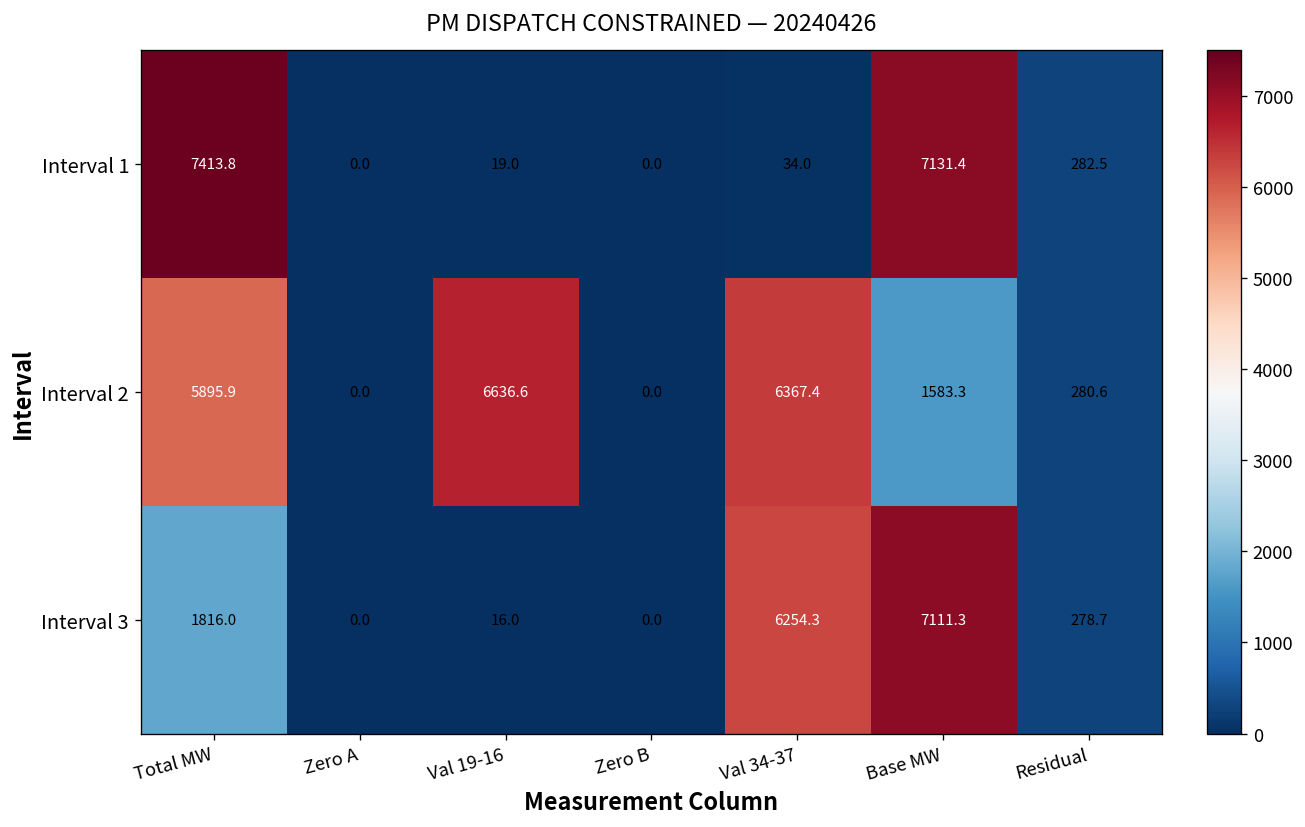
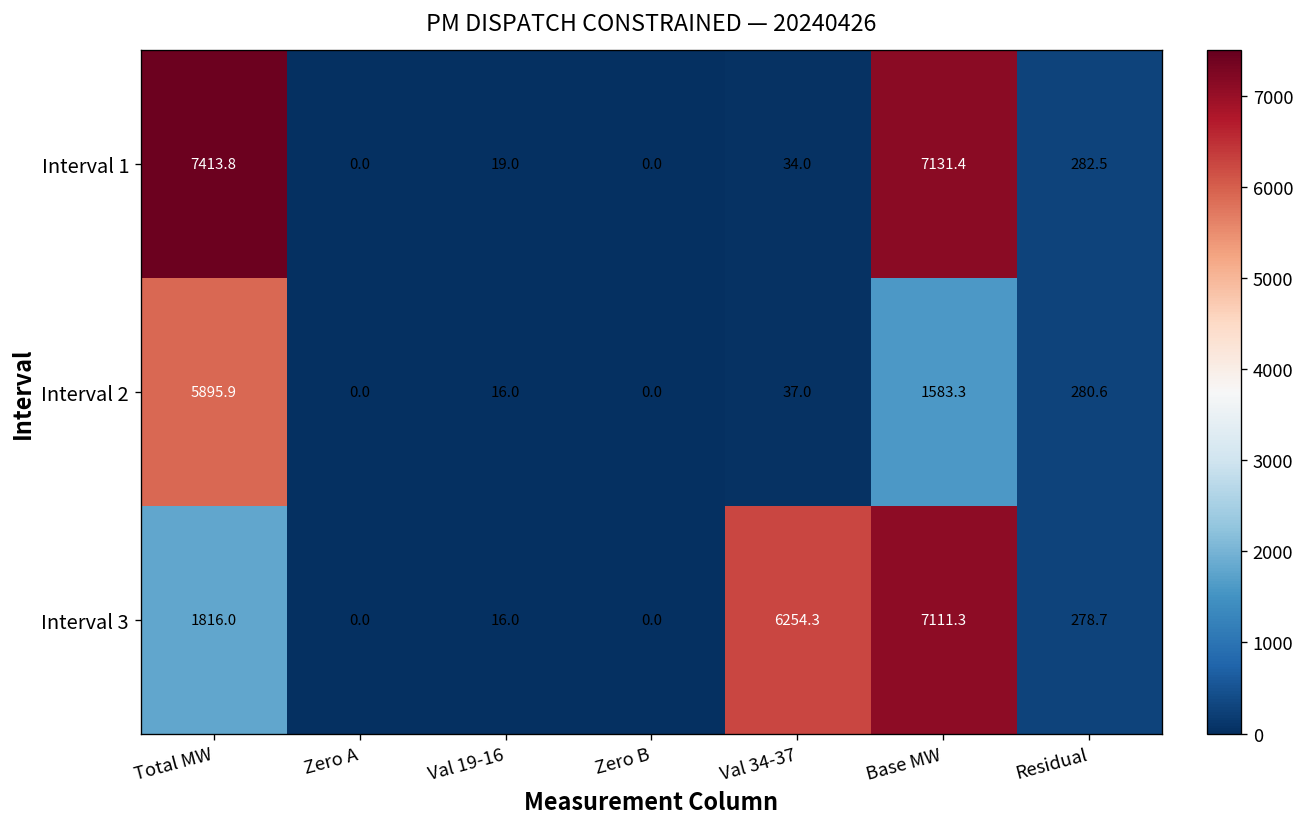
Interval 2, Val 19-16: 6636.6 -> 16.0
Interval 2, Val 34-37: 6367.4 -> 37.0
